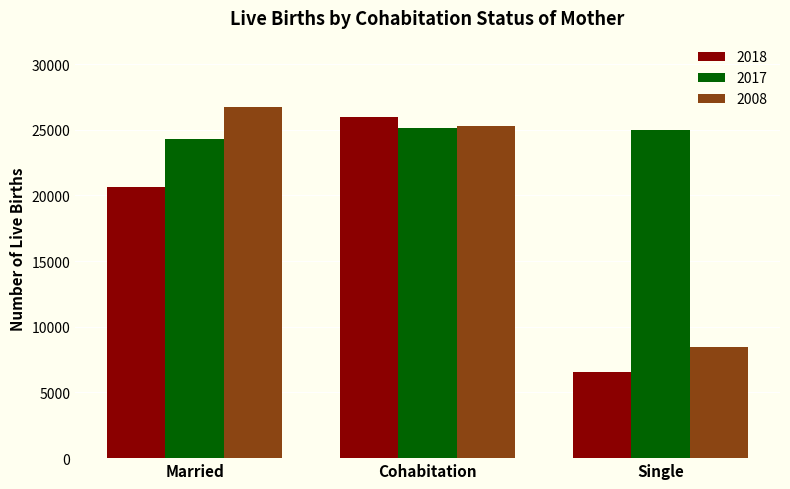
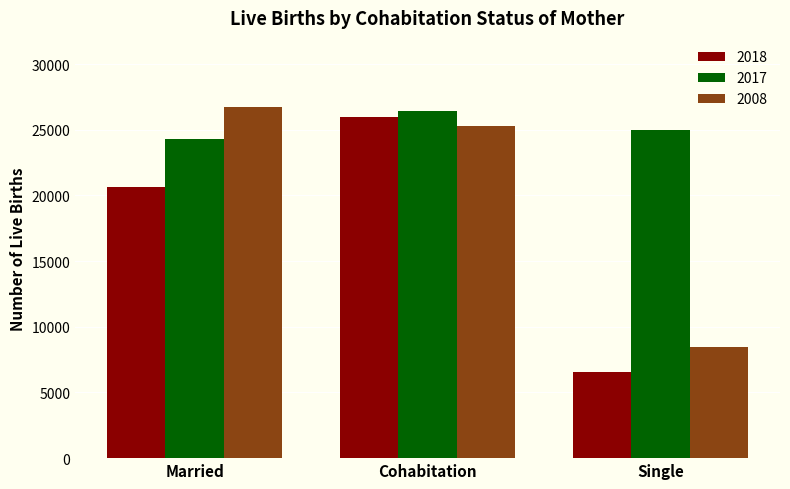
2017, Cohabitation: 25200 -> 26500
